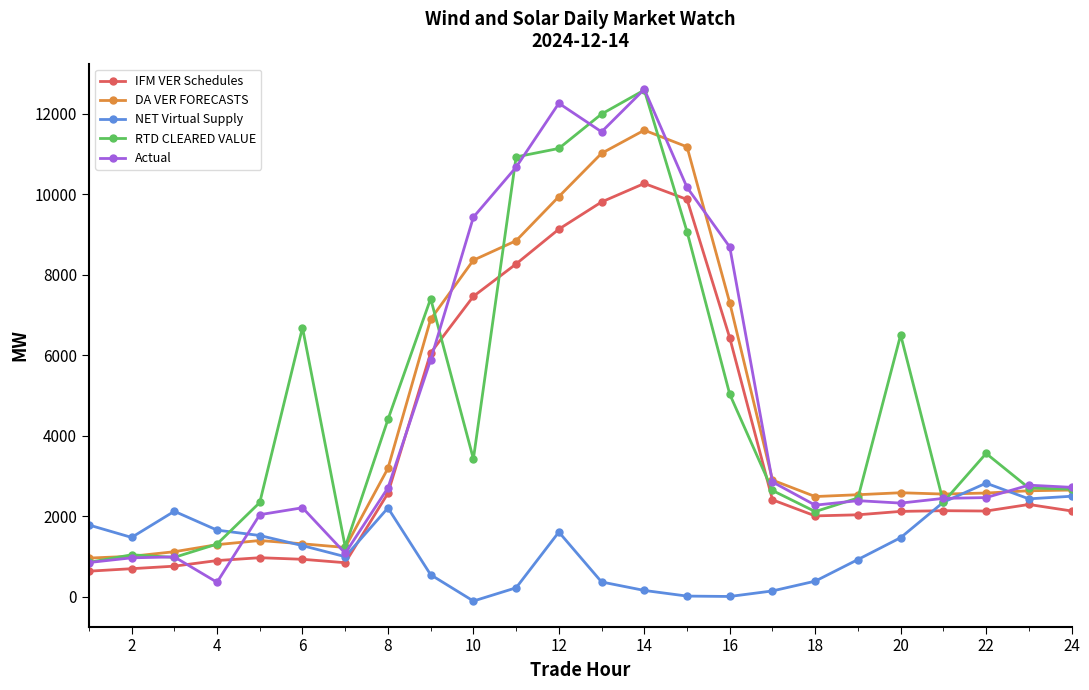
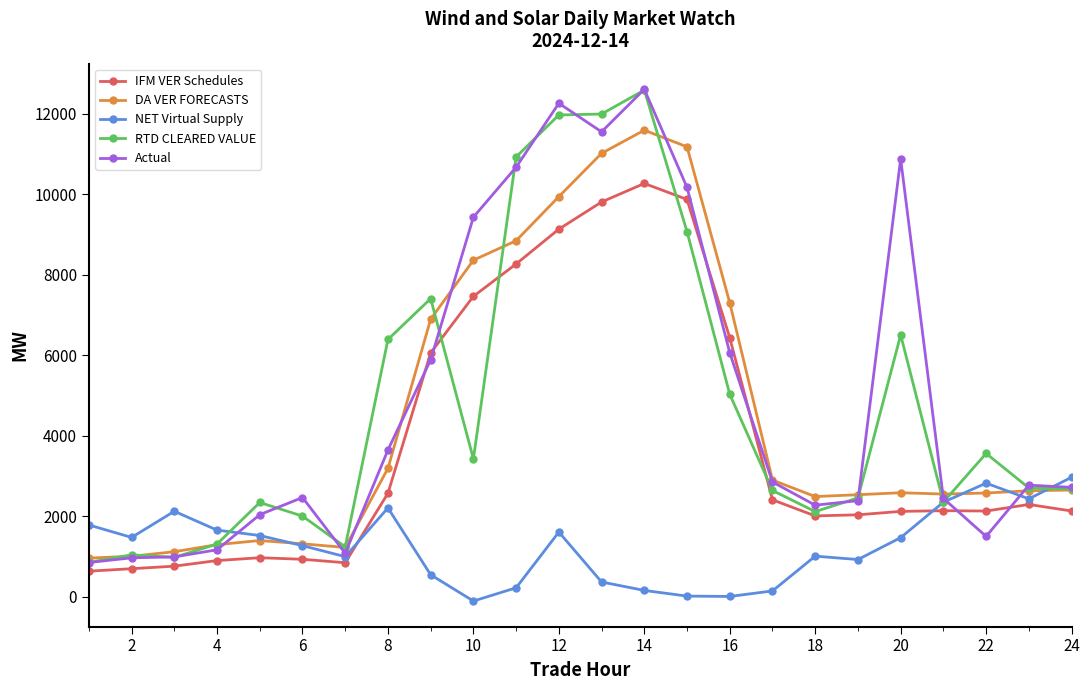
Actual, 4: 400 -> 1200
RTD CLEARED VALUE, 6: 6700 -> 2000
Actual, 6: 2200 -> 2500
RTD CLEARED VALUE, 8: 4400 -> 6400
Actual, 8: 2700 -> 3600
RTD CLEARED VALUE, 12: 11100 -> 12000
Actual, 16: 8700 -> 6100
NET Virtual Supply, 18: 400 -> 1000
Actual, 20: 2300 -> 10900
Actual, 22: 2500 -> 1500
NET Virtual Supply, 24: 2500 -> 3000
